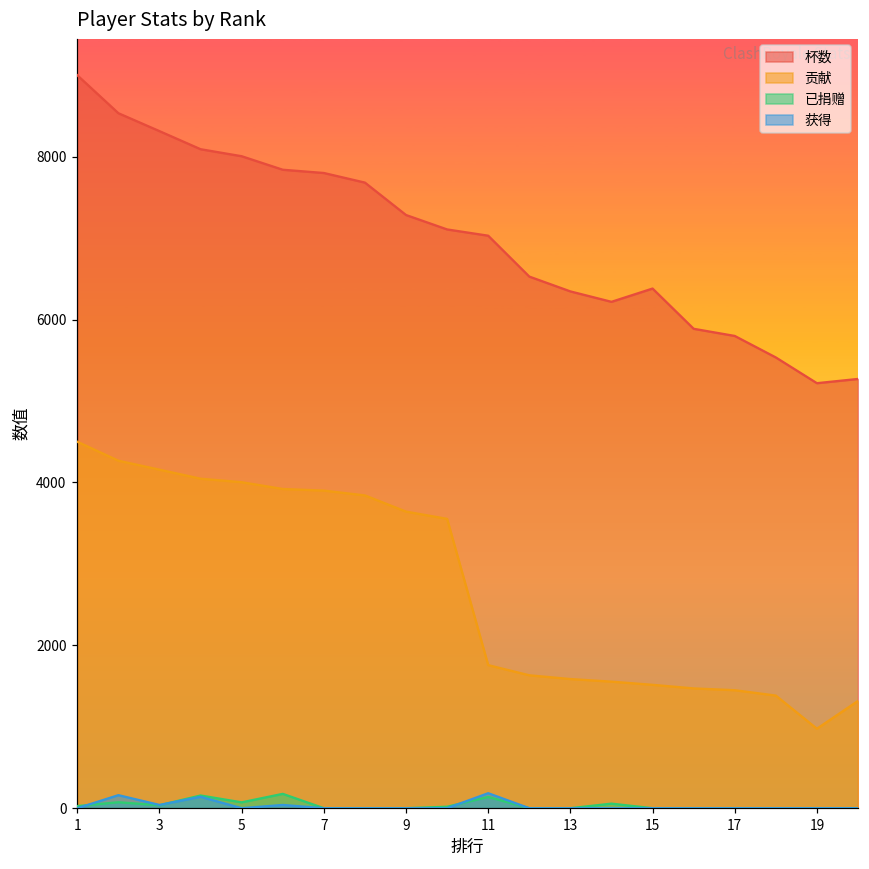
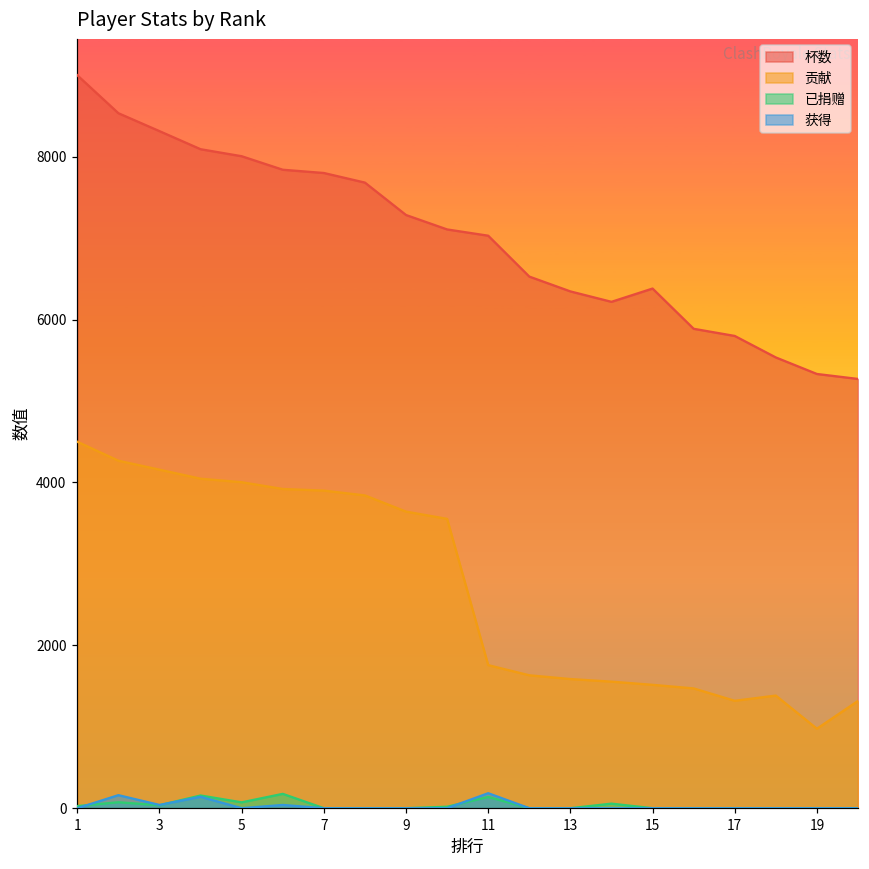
贡献, 17: 1400 -> 1300
杯数, 19: 5200 -> 5300
